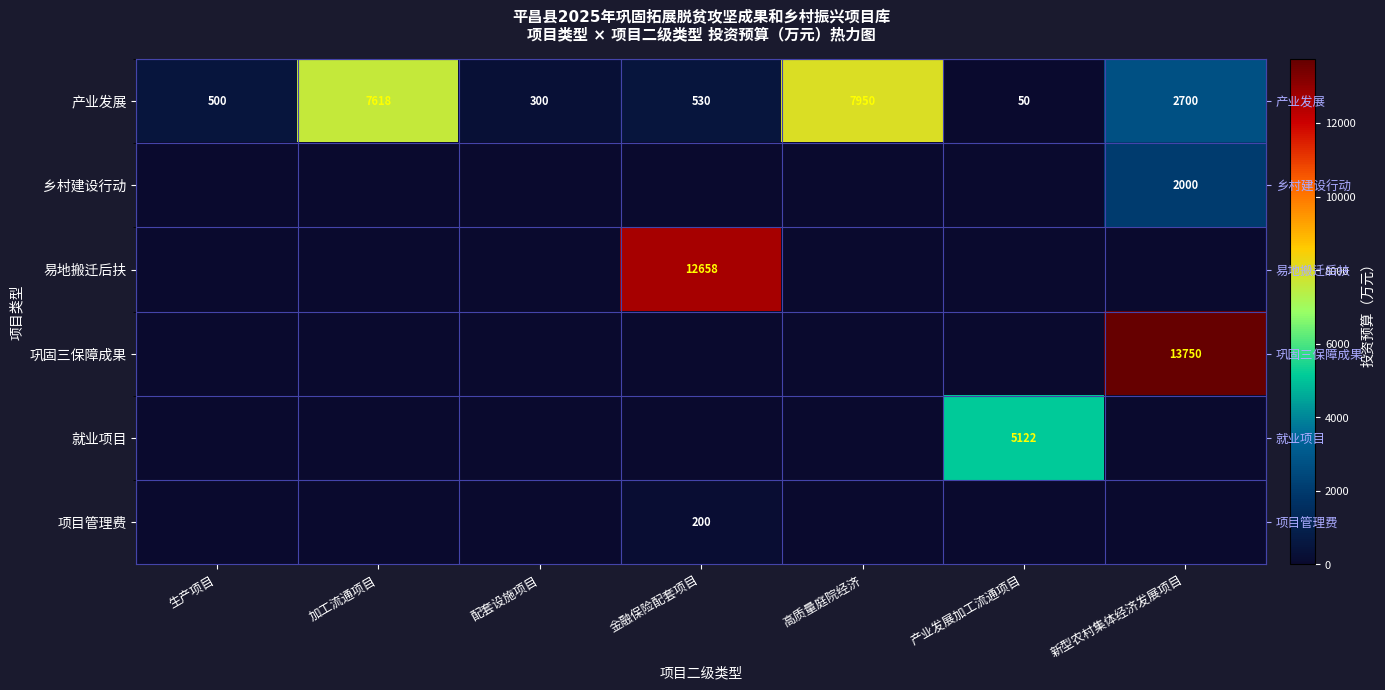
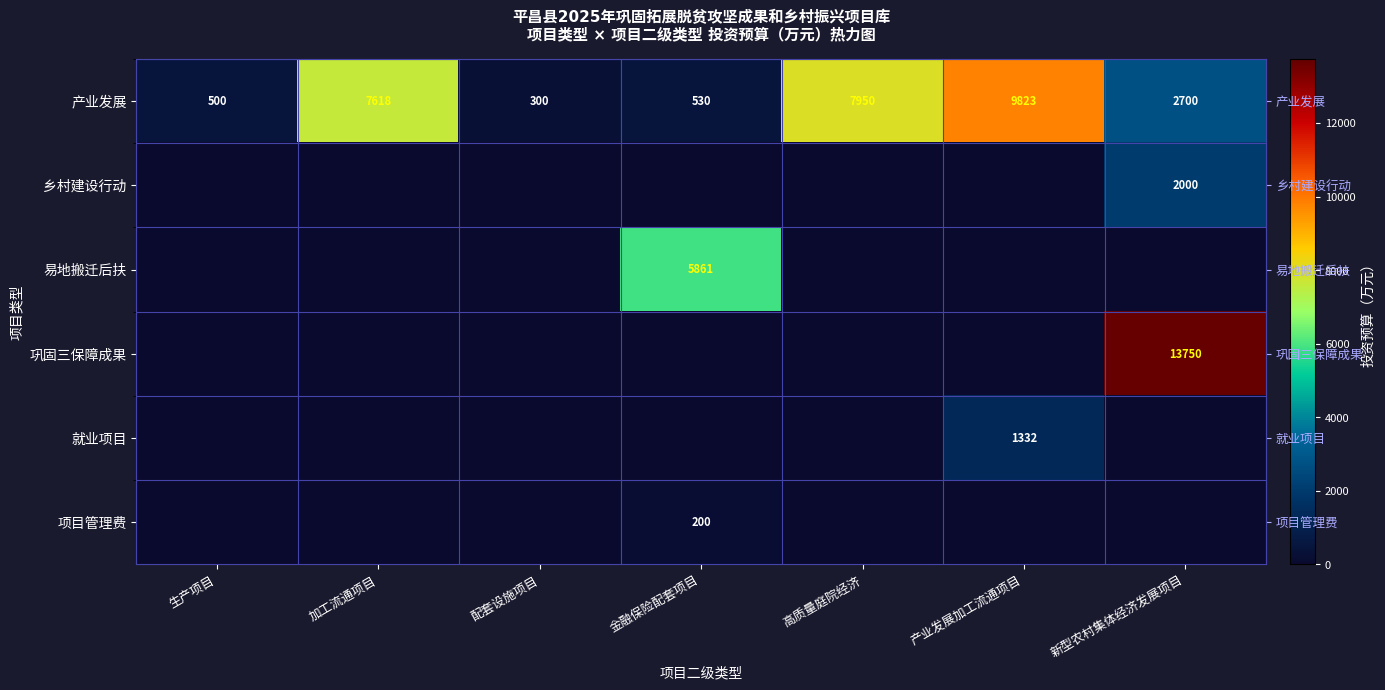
产业发展, 产业发展加工流通项目: 50 -> 9823
易地搬迁后扶, 金融保险配套项目: 12658 -> 5861
就业项目, 产业发展加工流通项目: 5122 -> 1332
